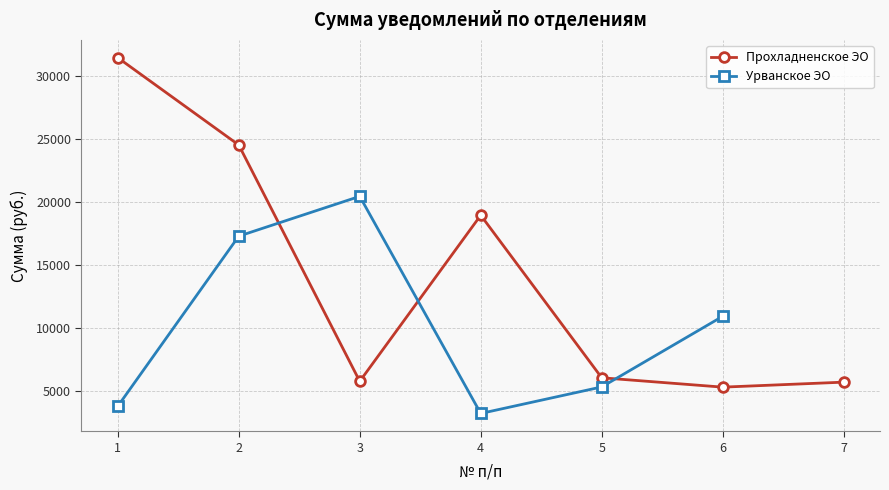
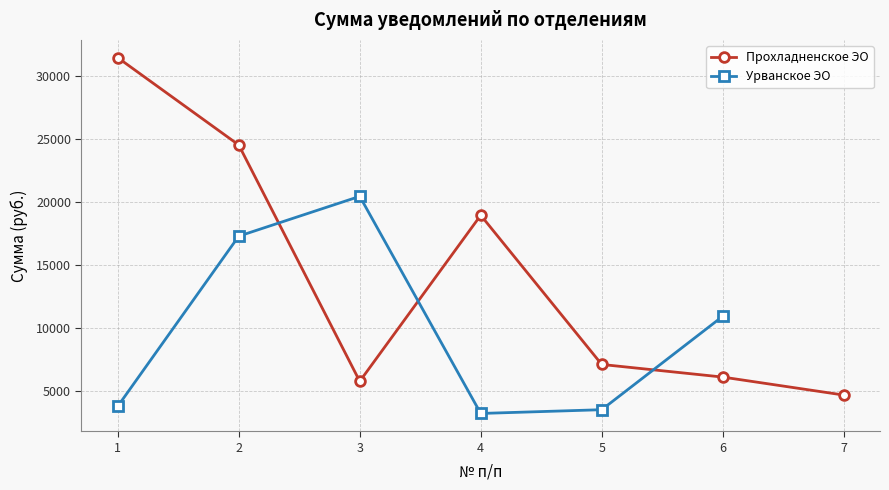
Прохладненское ЭО, 5: 6000 -> 7100
Урванское ЭО, 5: 5300 -> 3500
Прохладненское ЭО, 6: 5300 -> 6100
Прохладненское ЭО, 7: 5700 -> 4600
